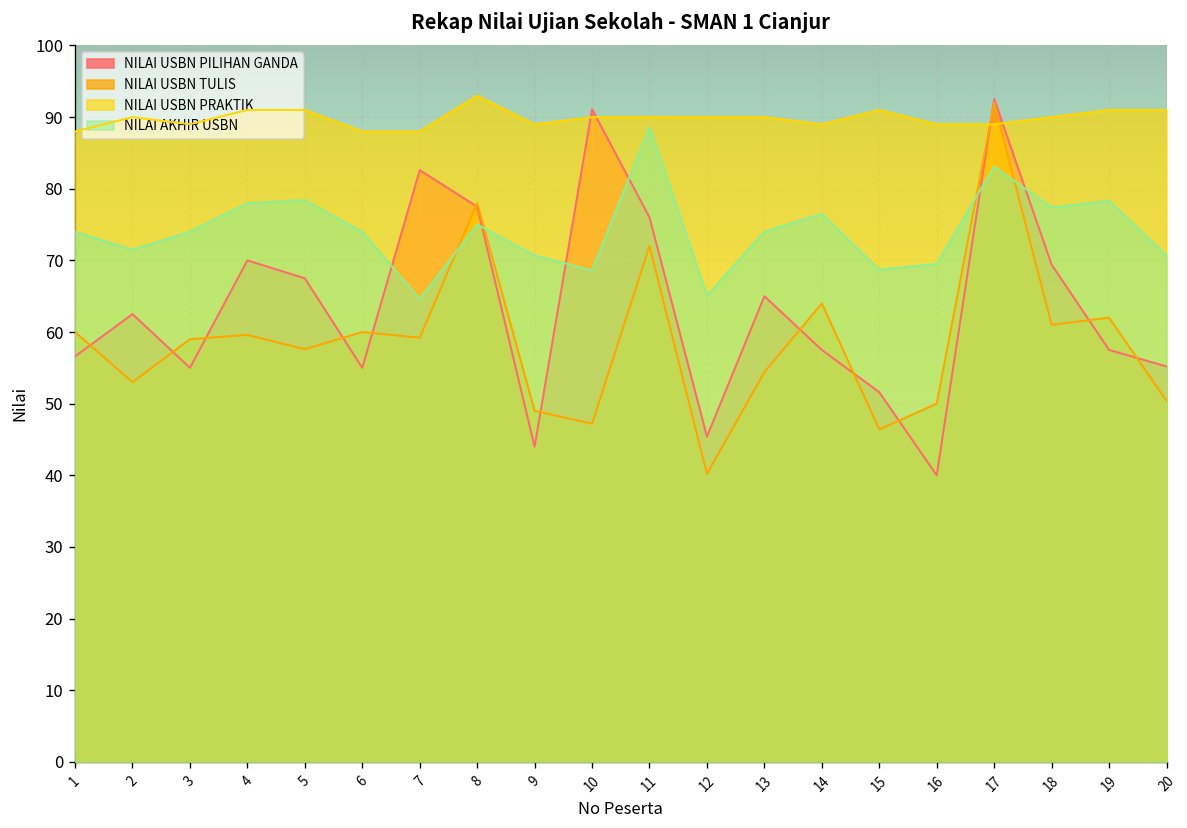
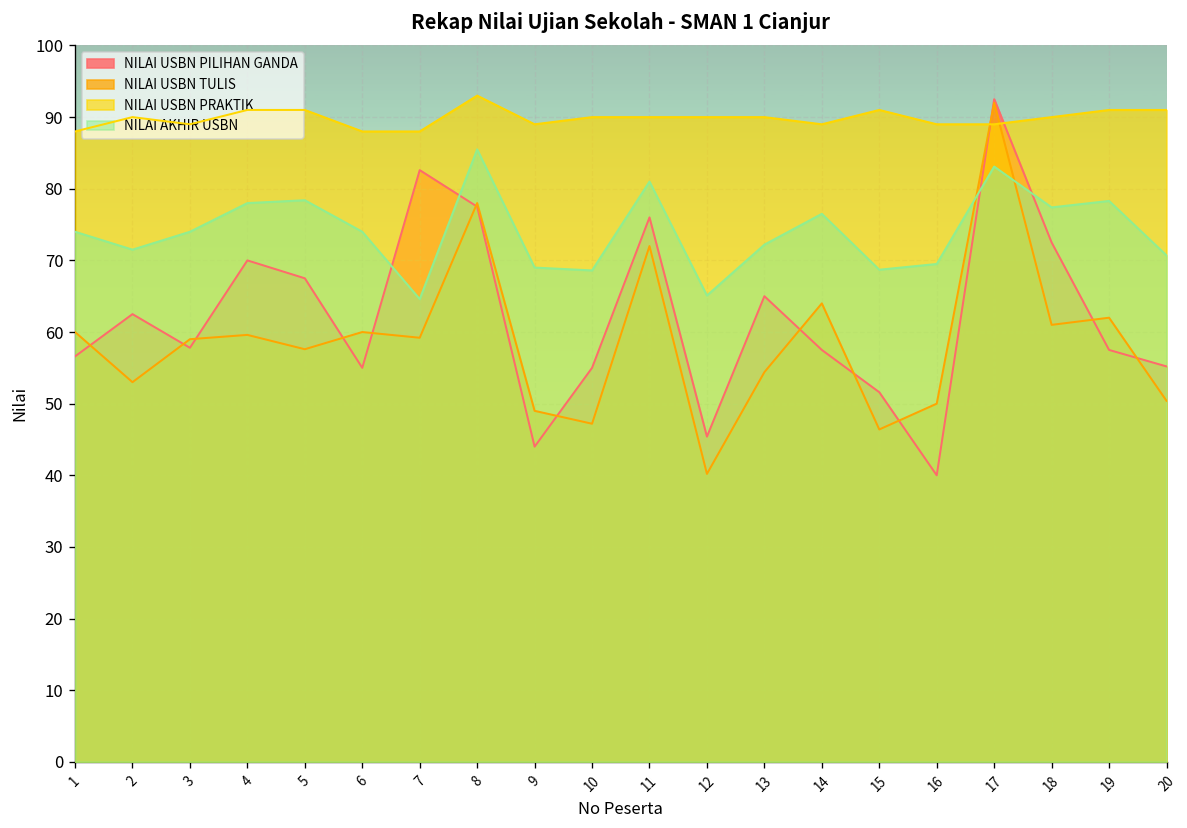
NILAI USBN PILIHAN GANDA, 3: 55 -> 58
NILAI AKHIR USBN, 8: 75 -> 86
NILAI AKHIR USBN, 9: 71 -> 69
NILAI USBN PILIHAN GANDA, 10: 91 -> 55
NILAI AKHIR USBN, 11: 89 -> 81
NILAI AKHIR USBN, 13: 74 -> 72
NILAI USBN PILIHAN GANDA, 18: 69 -> 73
